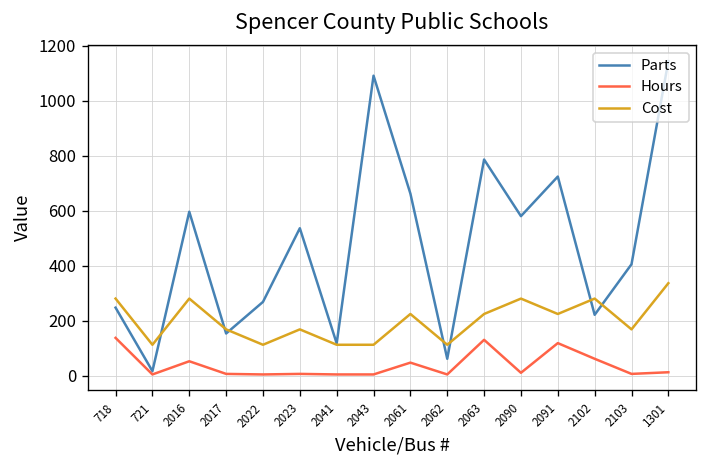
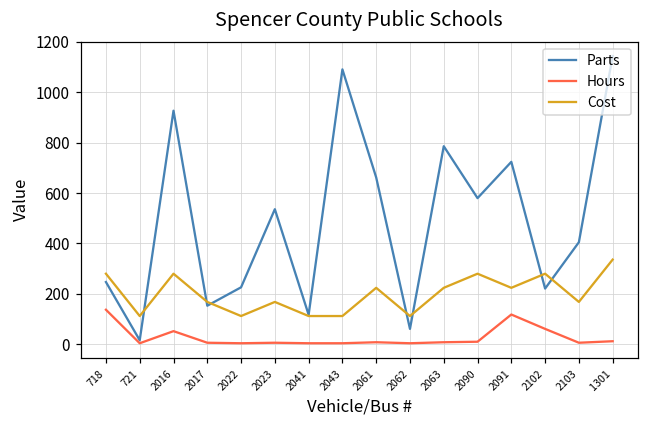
Parts, 2016: 600 -> 930
Parts, 2022: 270 -> 230
Hours, 2061: 50 -> 10
Hours, 2063: 130 -> 10
